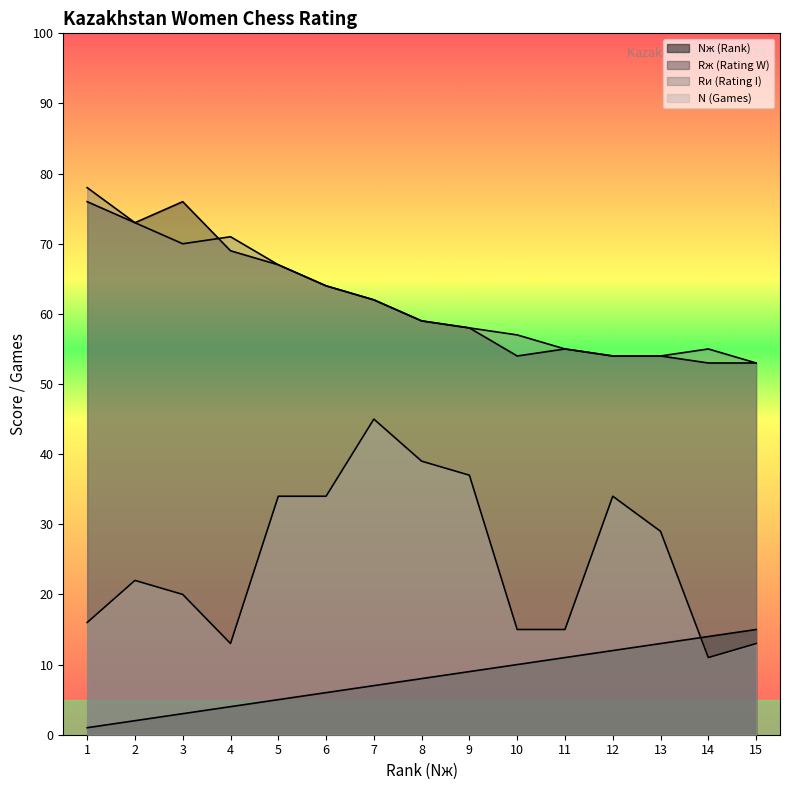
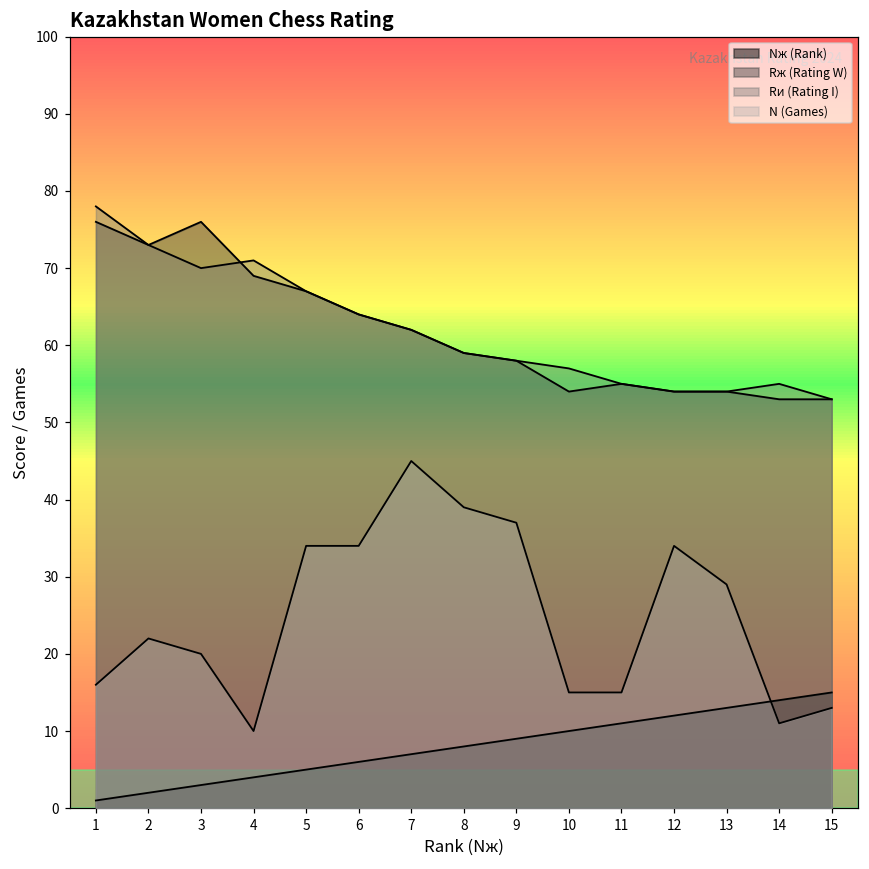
N (Games), 4: 13 -> 10
